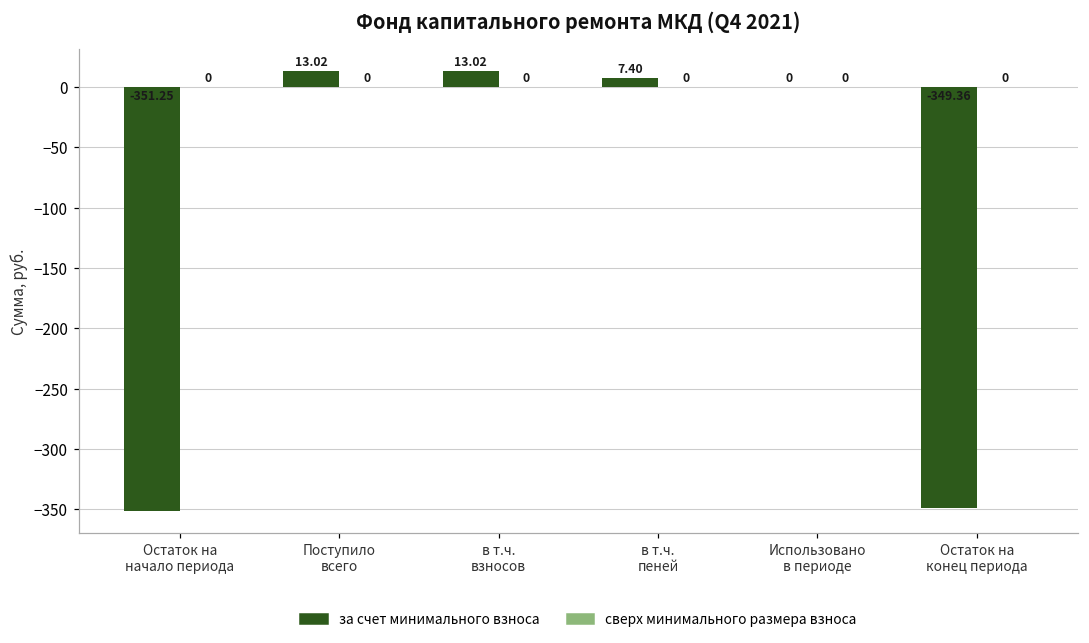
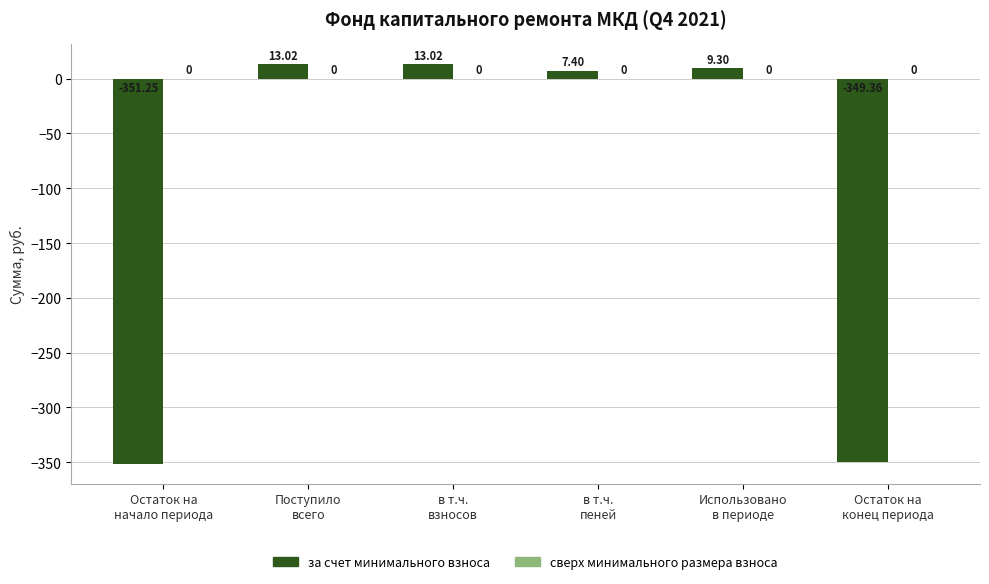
за счет минимального взноса, Использовано в периоде: 0 -> 9.30
